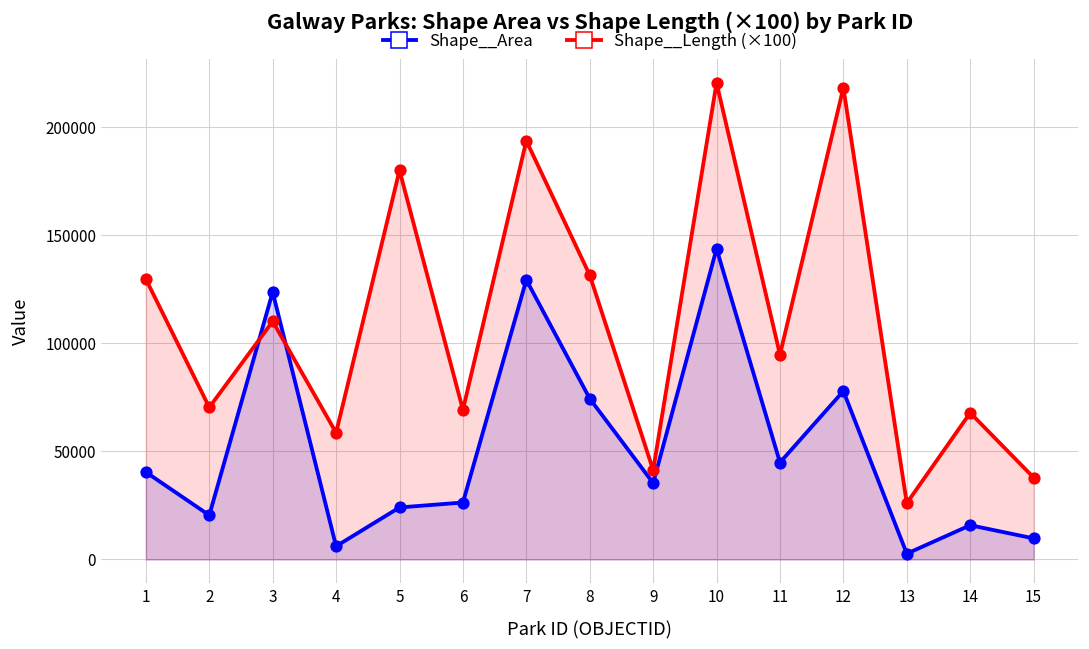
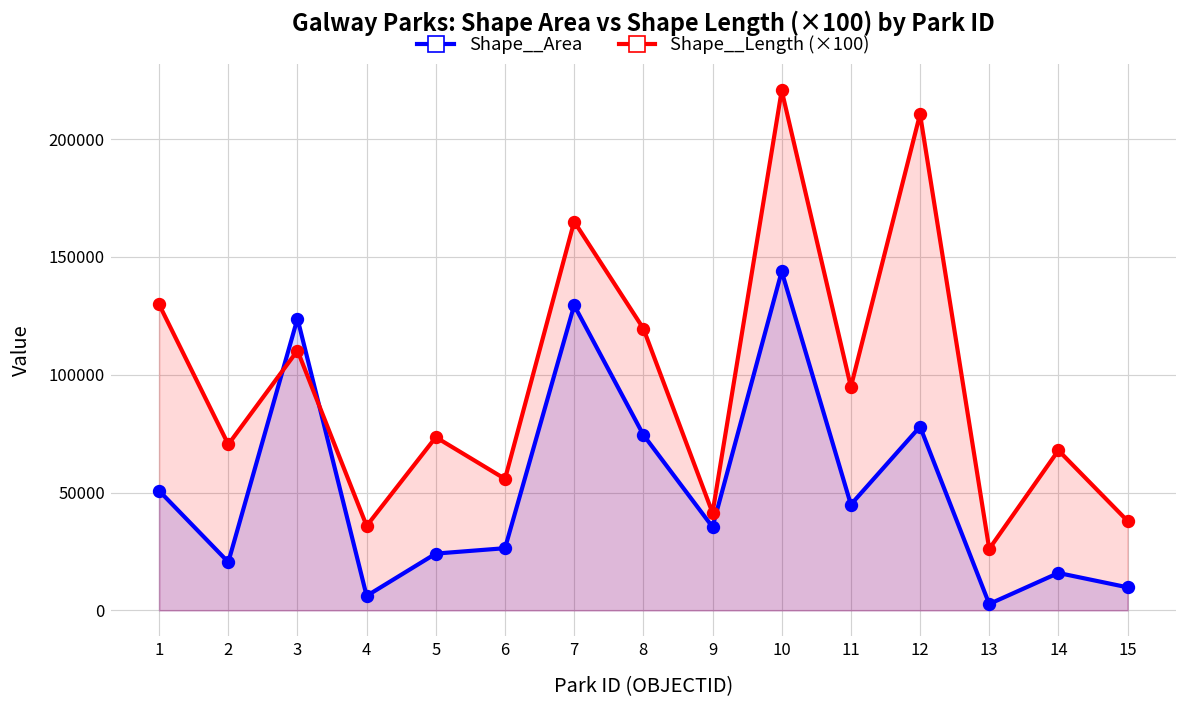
Shape__Area, 1: 40000 -> 51000
Shape__Length (×100), 4: 59000 -> 36000
Shape__Length (×100), 5: 180000 -> 73000
Shape__Length (×100), 6: 69000 -> 56000
Shape__Length (×100), 7: 194000 -> 165000
Shape__Length (×100), 8: 132000 -> 120000
Shape__Length (×100), 12: 218000 -> 211000
